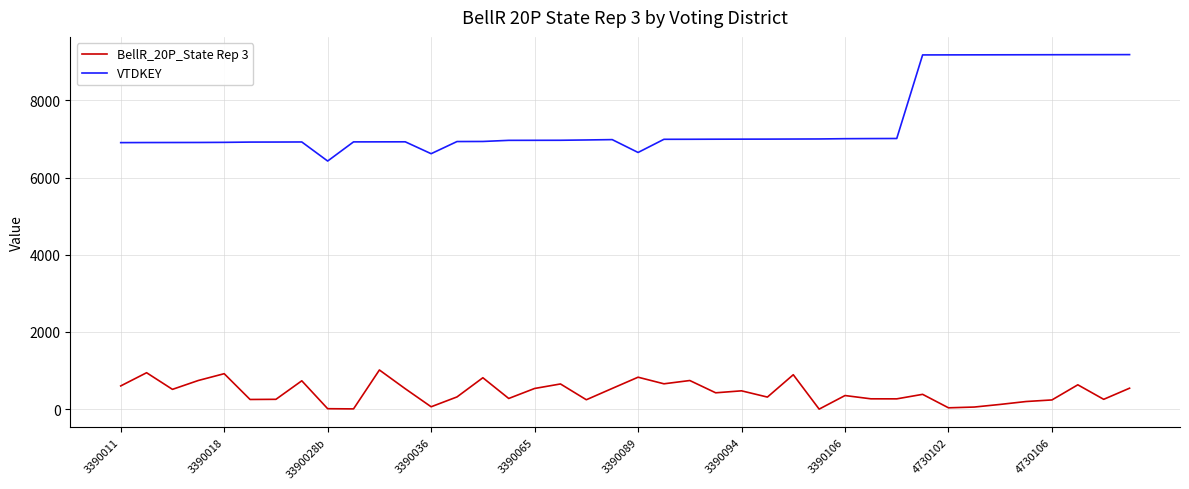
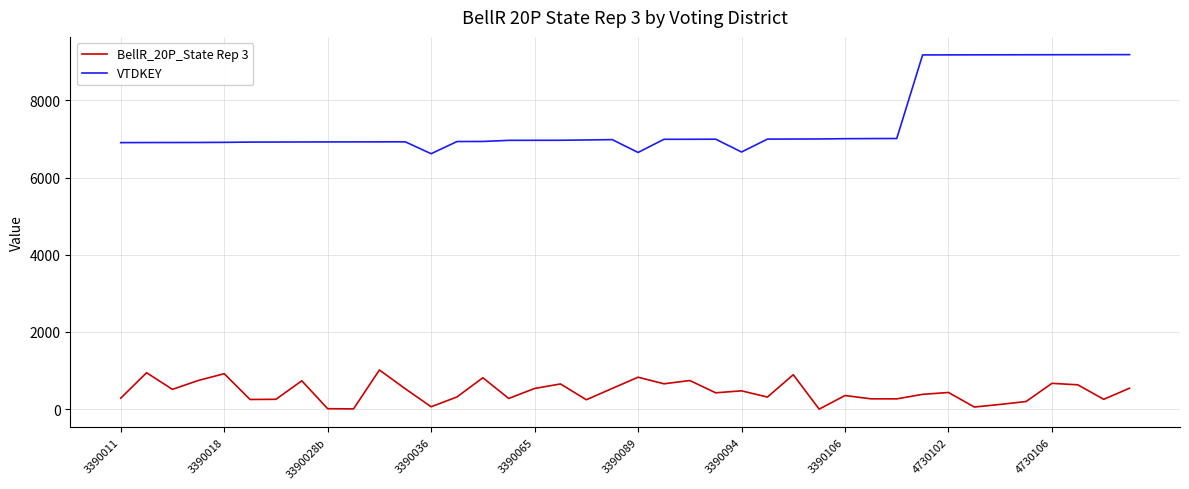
BellR_20P_State Rep 3, 3390011: 600 -> 300
VTDKEY, 3390028b: 6400 -> 6900
VTDKEY, 3390094: 7000 -> 6700
BellR_20P_State Rep 3, 4730102: 0 -> 400
BellR_20P_State Rep 3, 4730106: 200 -> 700
